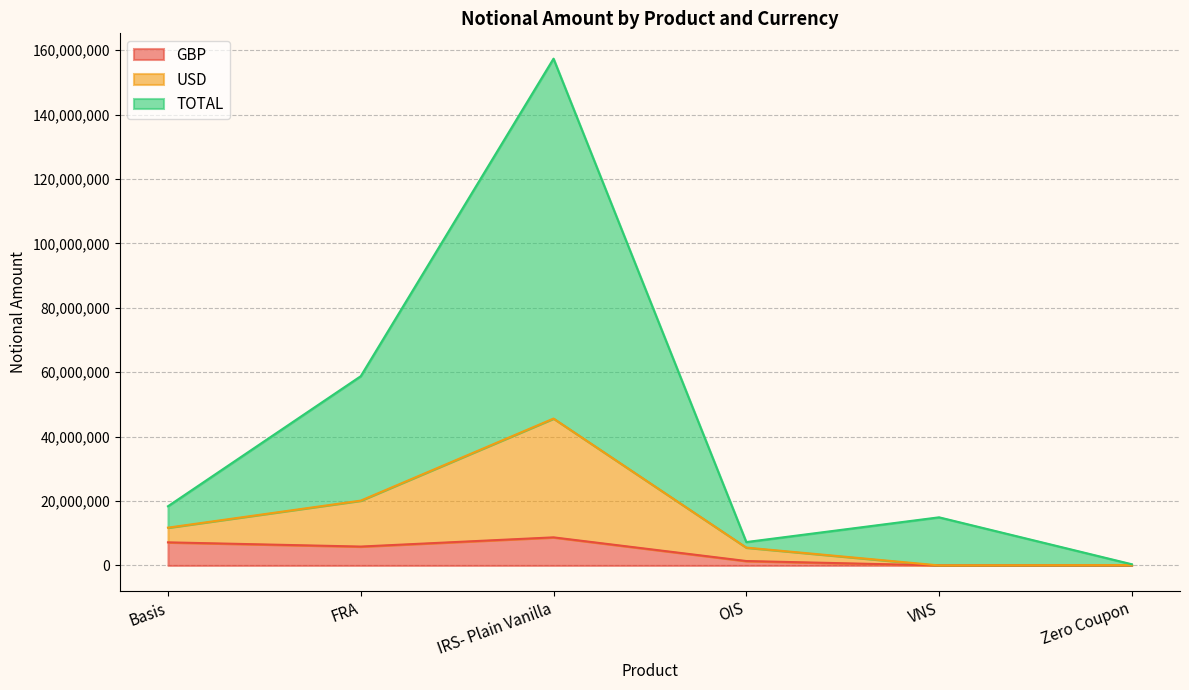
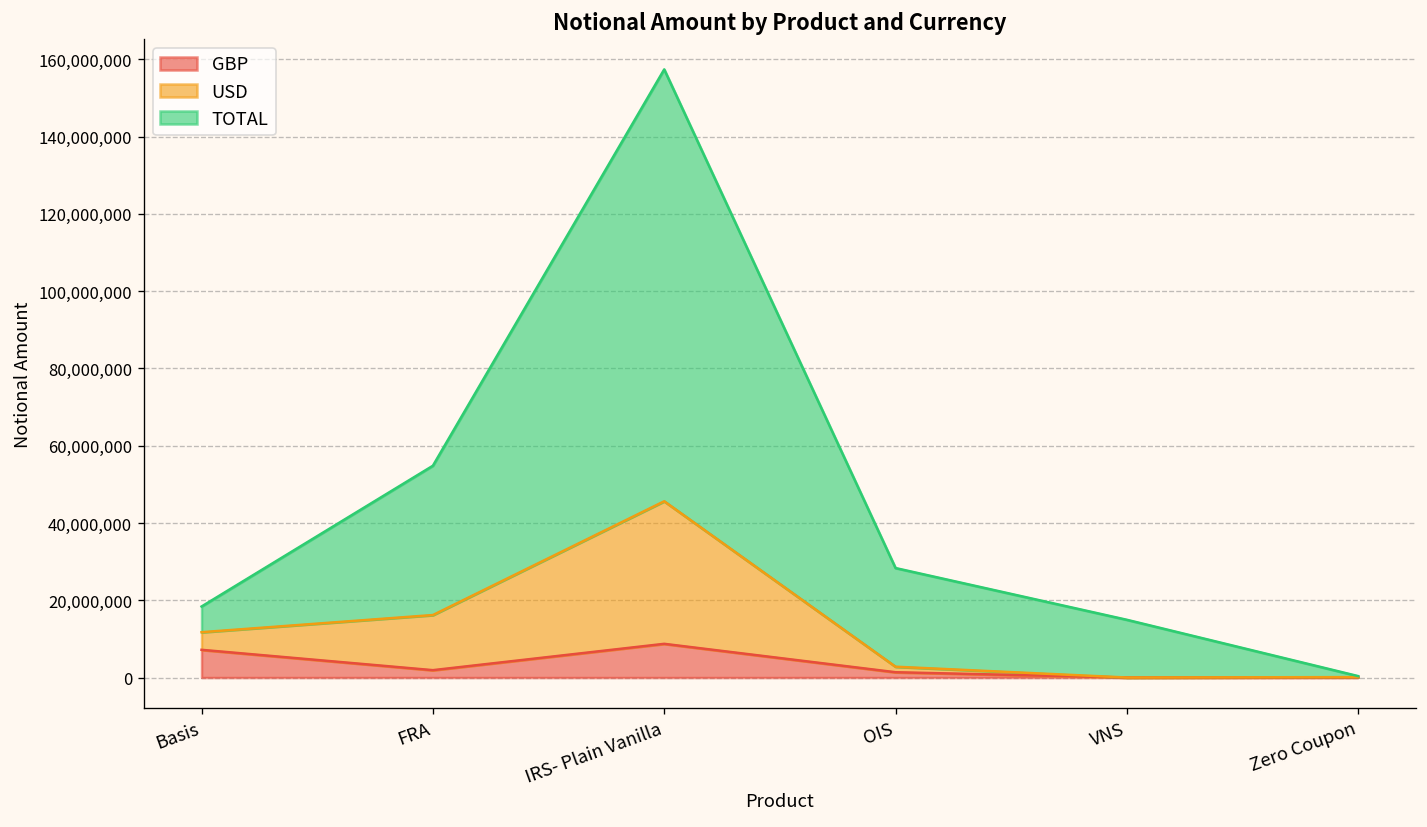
GBP, FRA: 6,000,000 -> 2,000,000
USD, OIS: 4,000,000 -> 1,000,000
TOTAL, OIS: 2,000,000 -> 26,000,000
